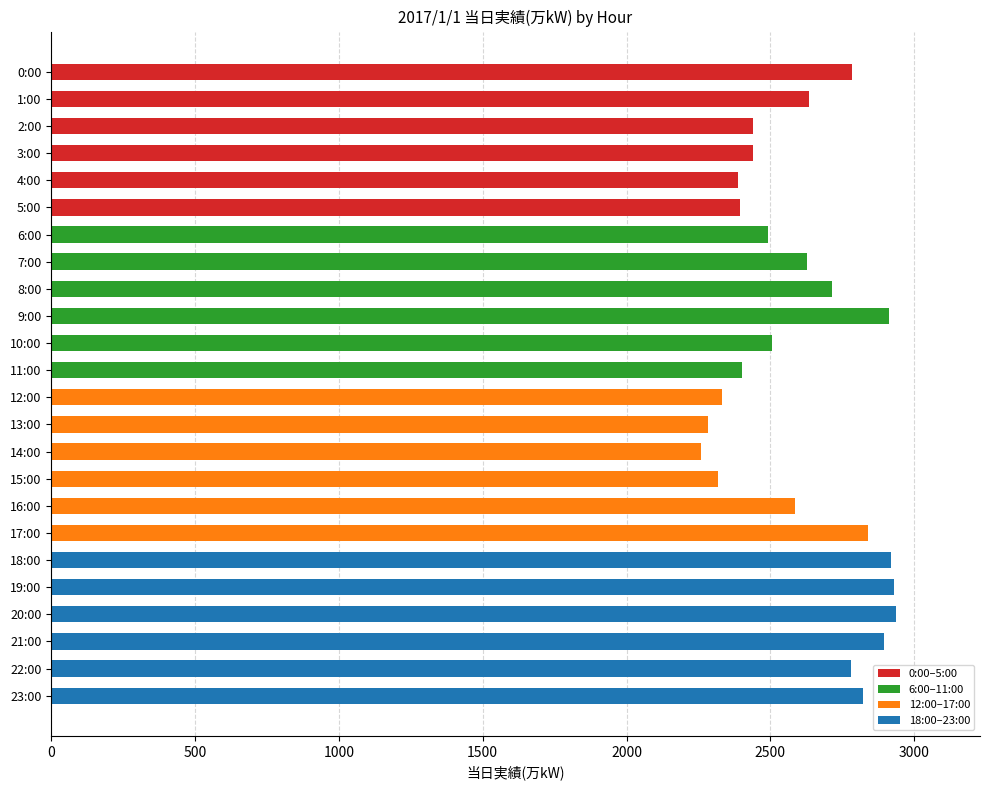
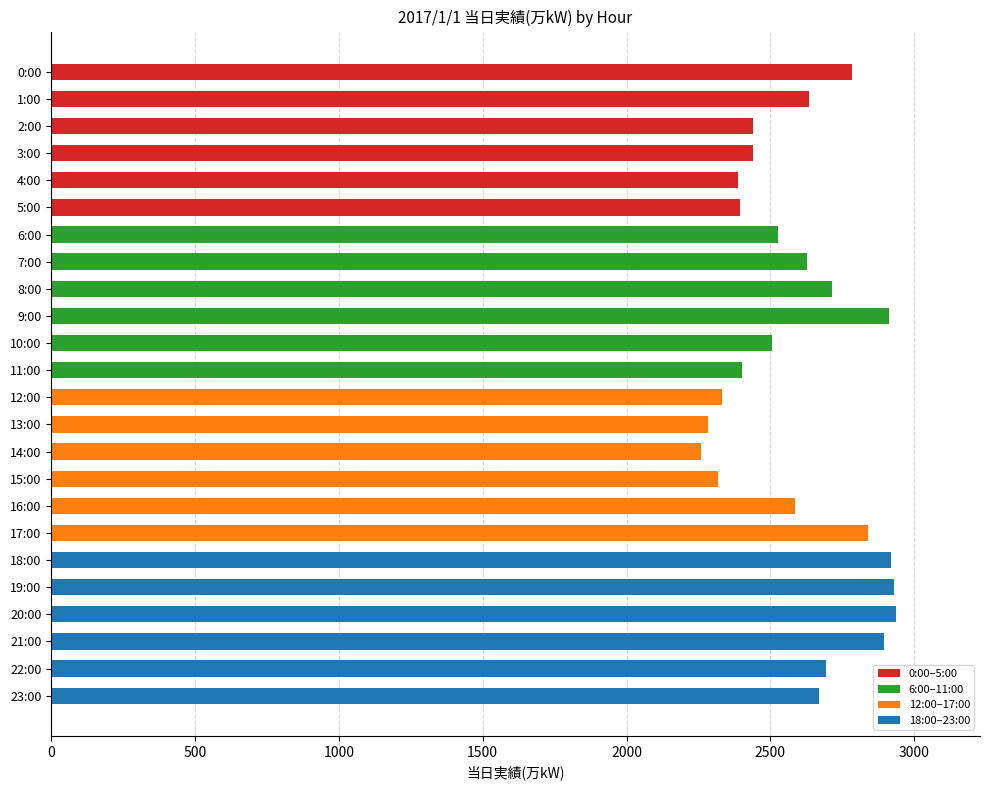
6:00: 2490 -> 2530
22:00: 2780 -> 2690
23:00: 2820 -> 2670
